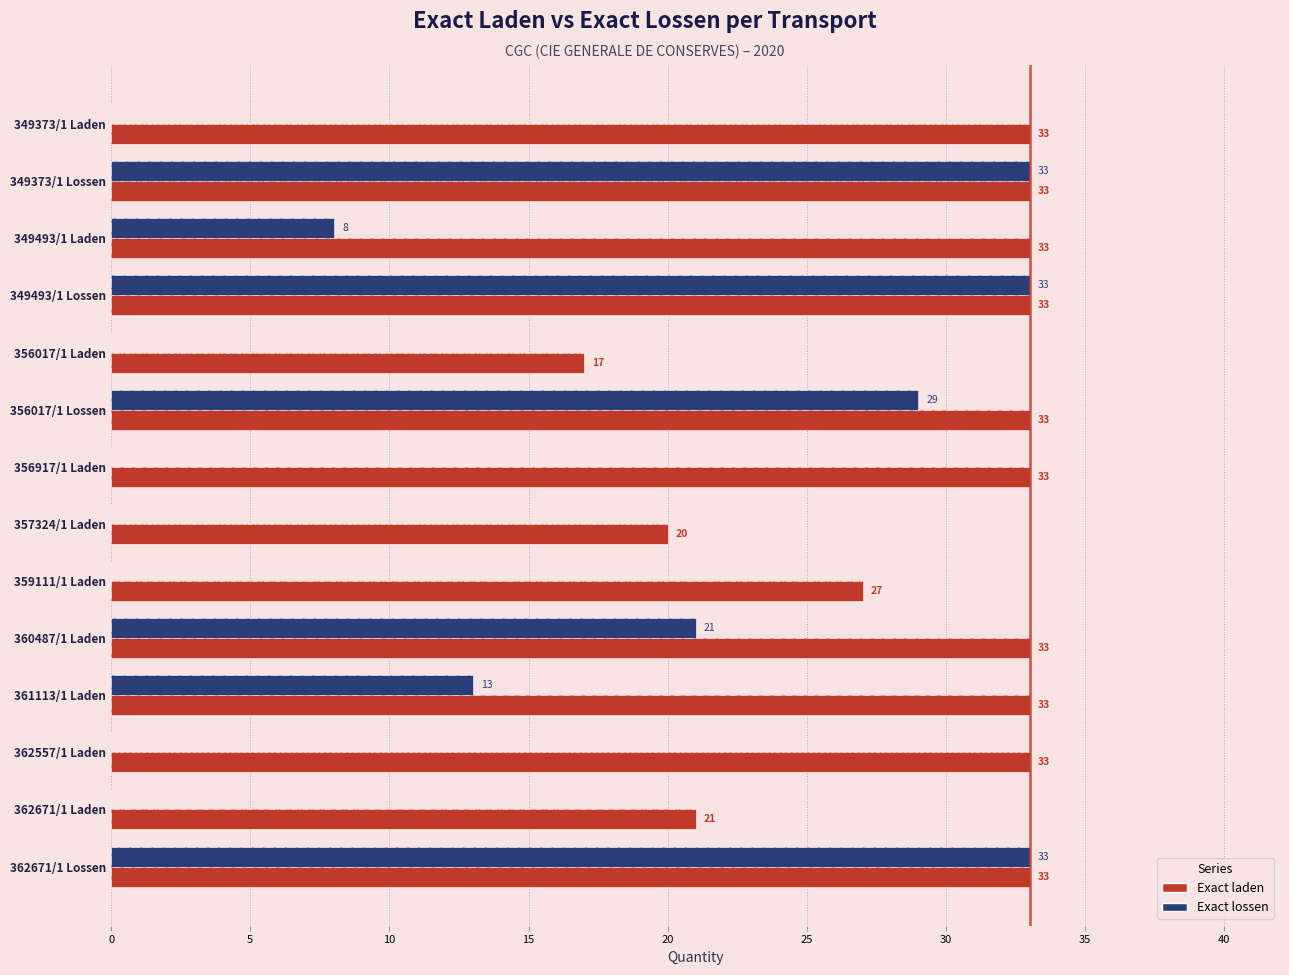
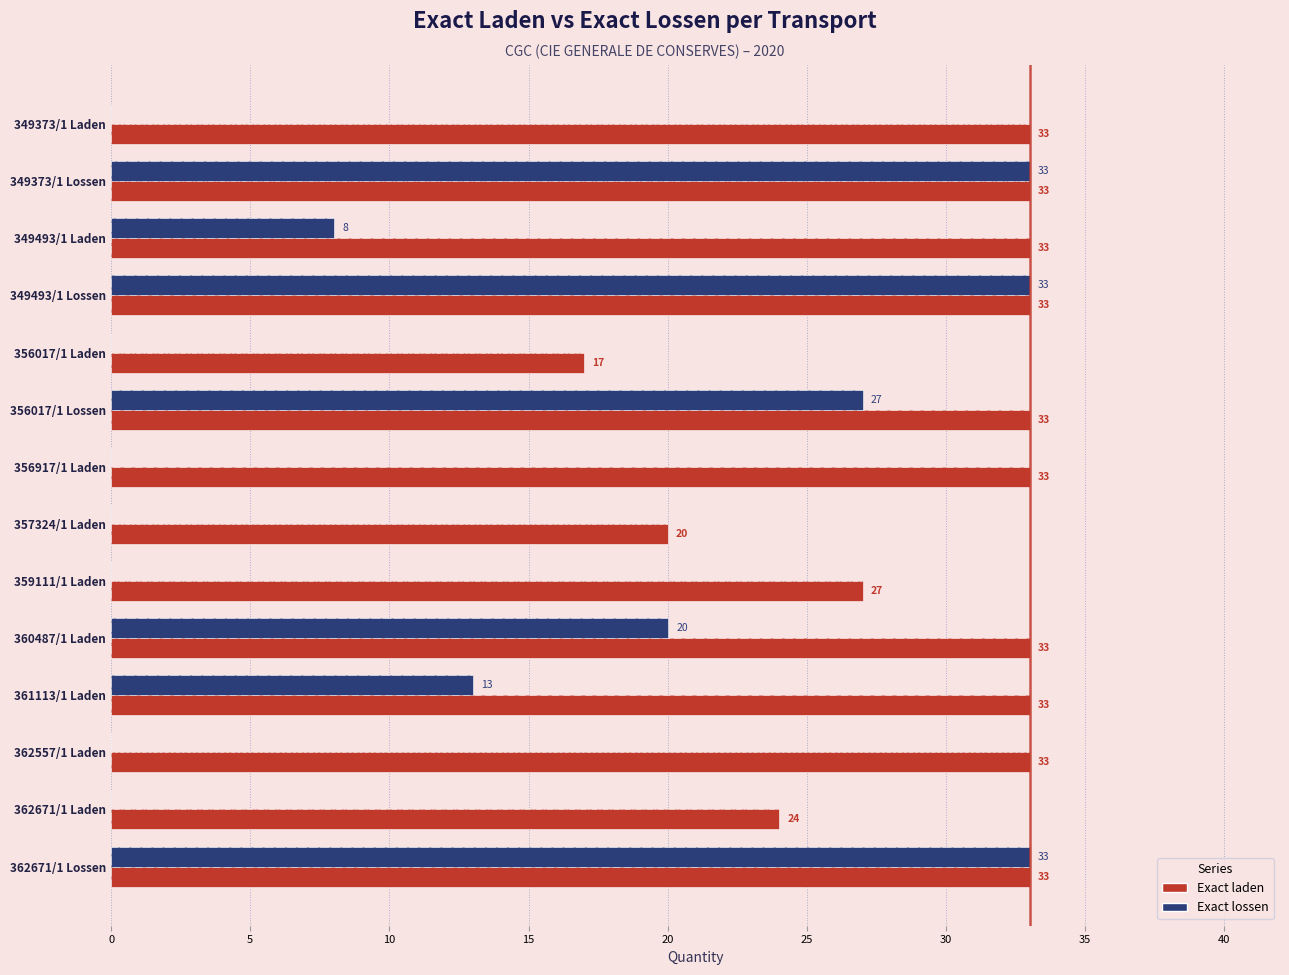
Exact lossen, 356017/1 Lossen: 29 -> 27
Exact lossen, 360487/1 Laden: 21 -> 20
Exact laden, 362671/1 Laden: 21 -> 24
